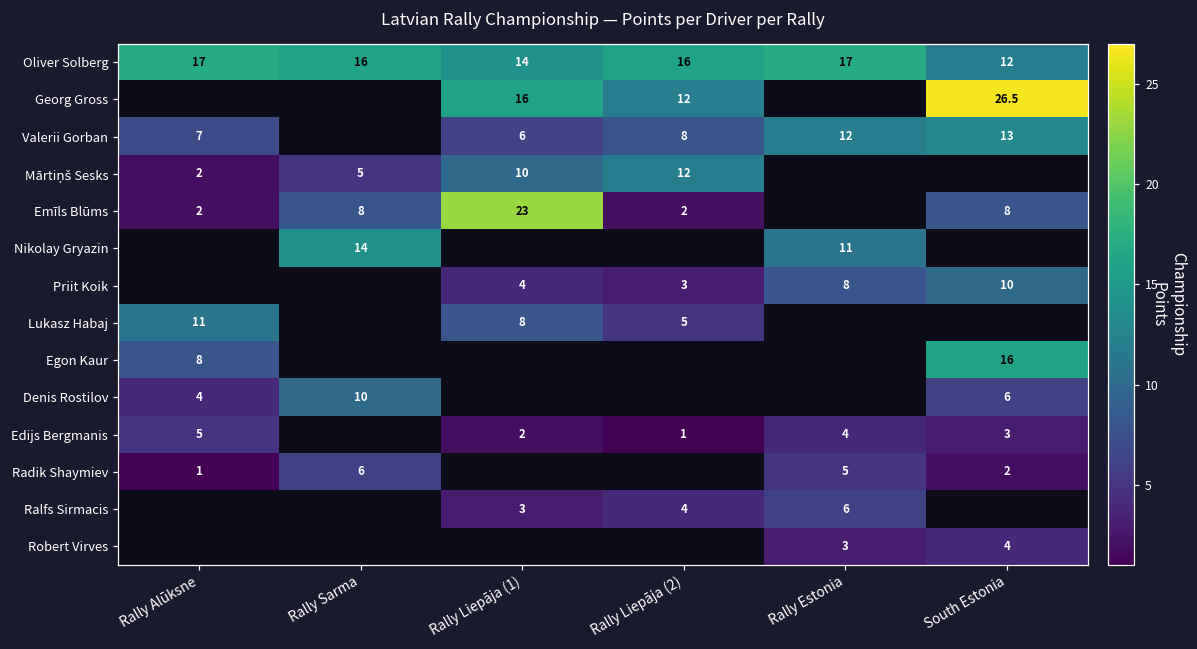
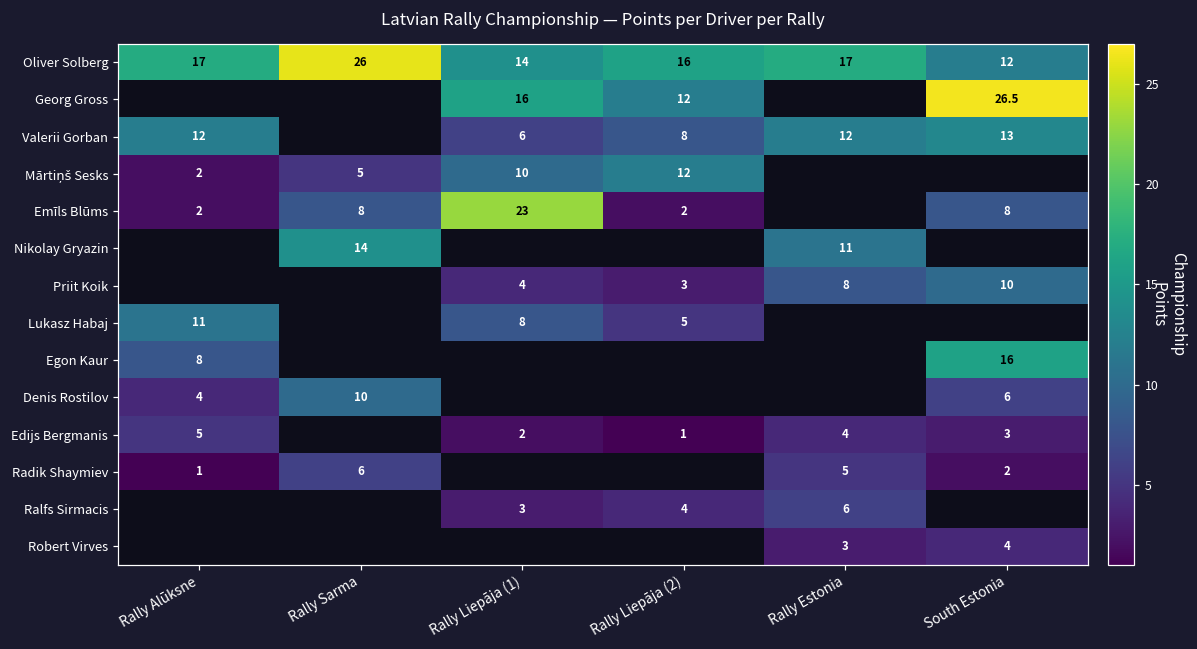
Oliver Solberg, Rally Sarma: 16 -> 26
Valerii Gorban, Rally Alūksne: 7 -> 12
